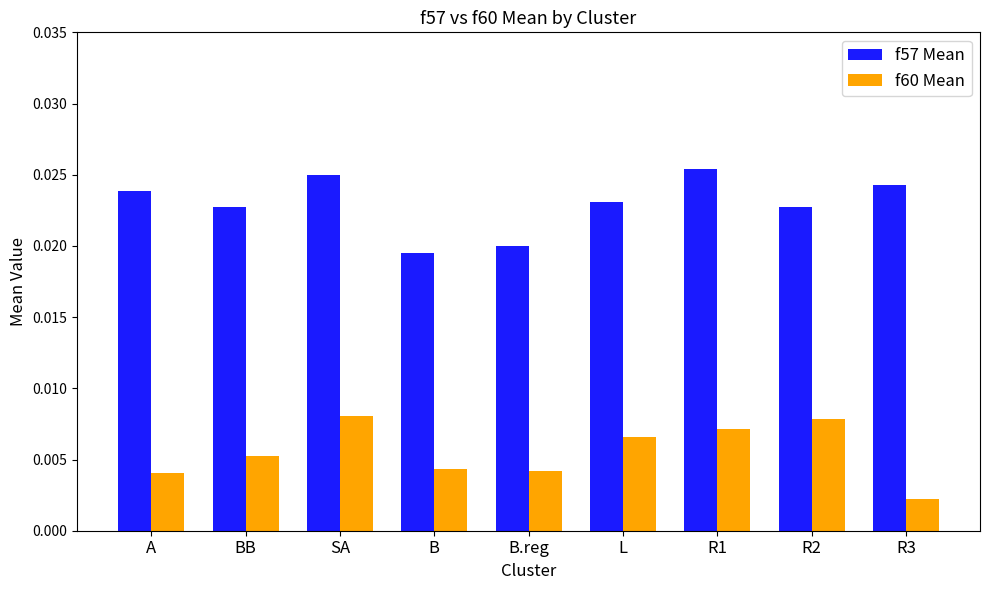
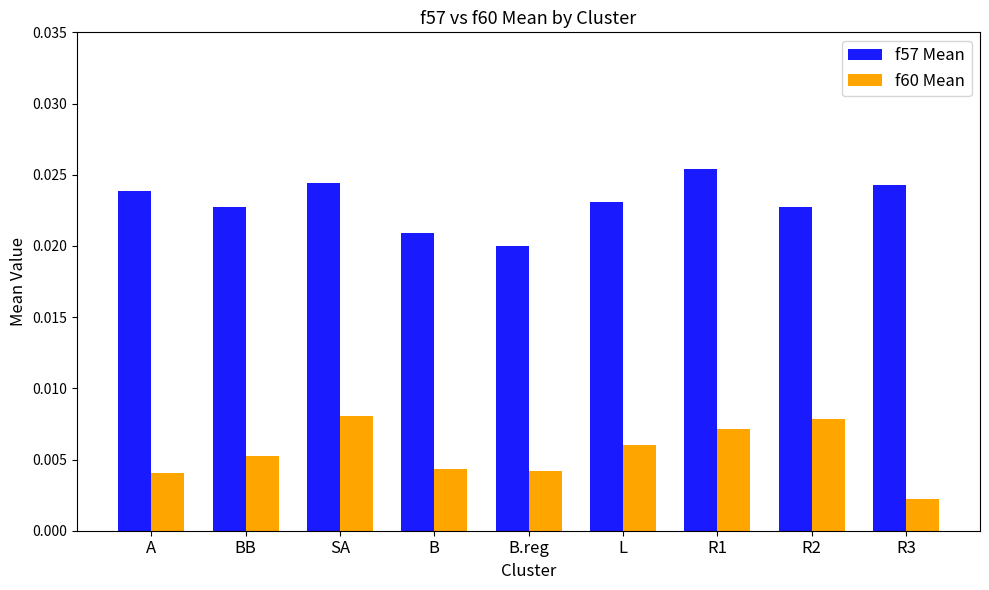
f57 Mean, SA: 0.0250 -> 0.0244
f57 Mean, B: 0.0195 -> 0.0209
f60 Mean, L: 0.0066 -> 0.0060
